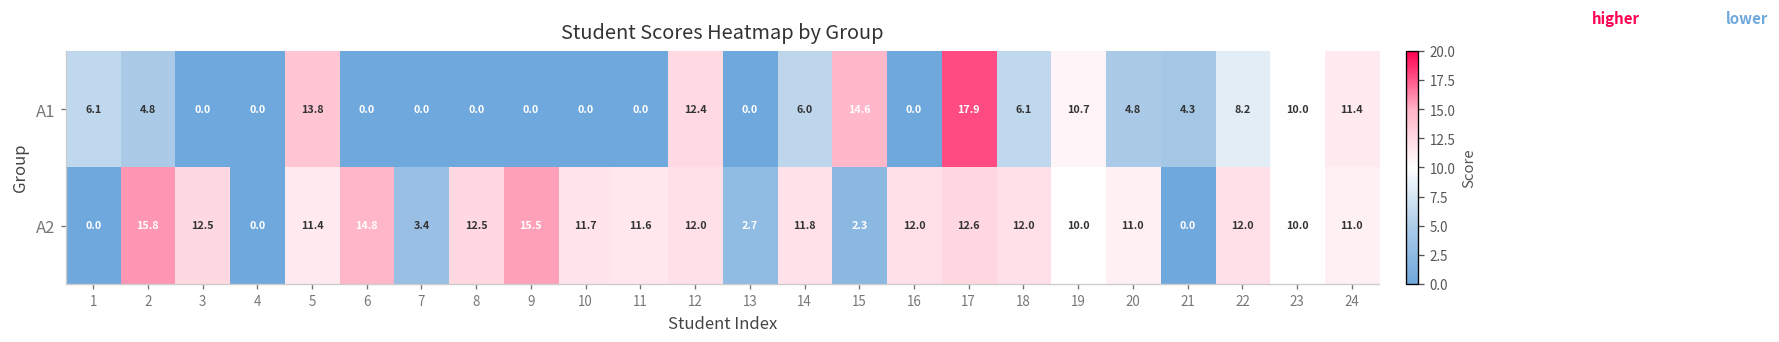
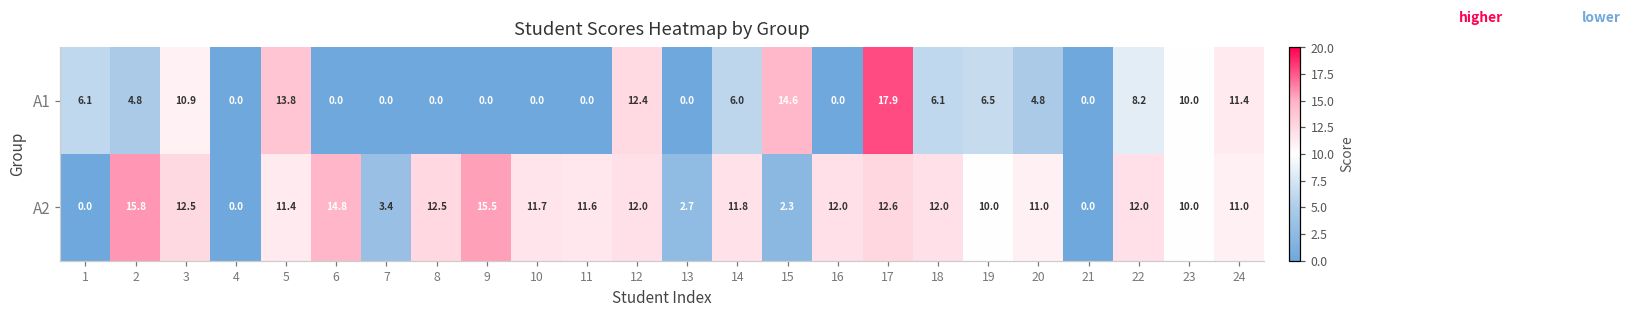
A1, 3: 0.0 -> 10.9
A1, 19: 10.7 -> 6.5
A1, 21: 4.3 -> 0.0
